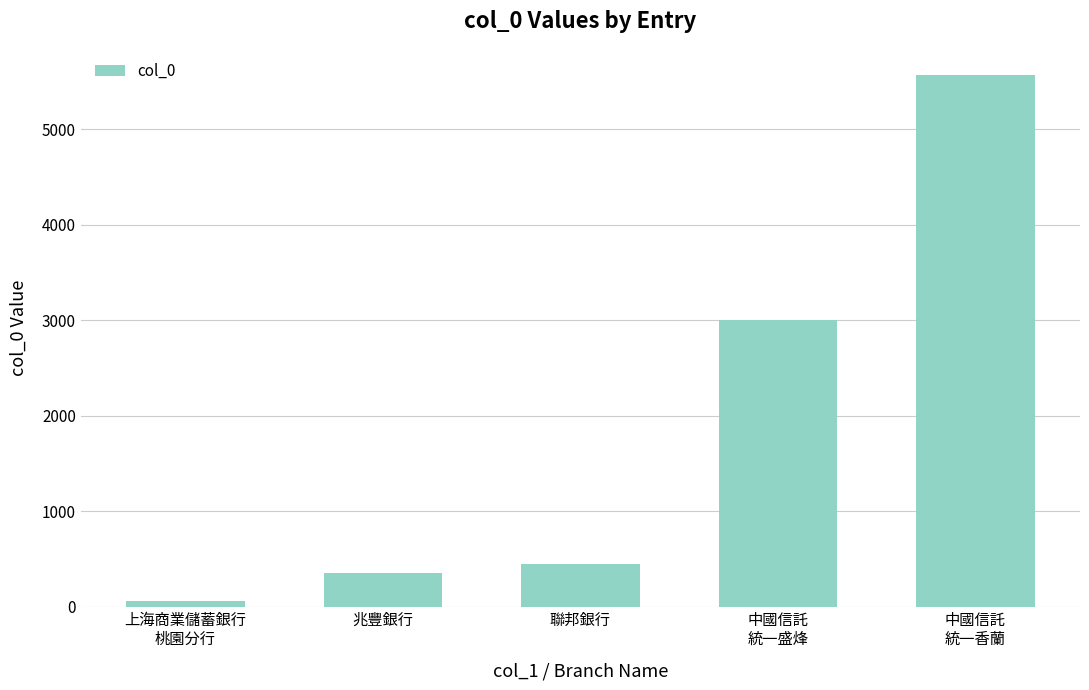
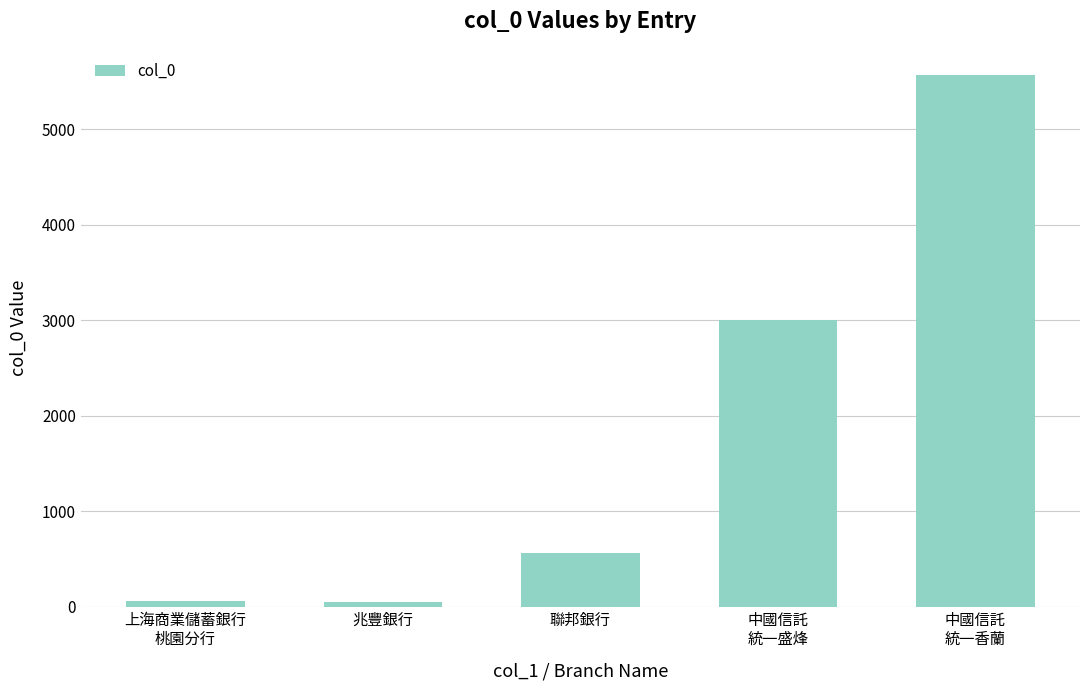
兆豐銀行: 400 -> 0
聯邦銀行: 500 -> 600
